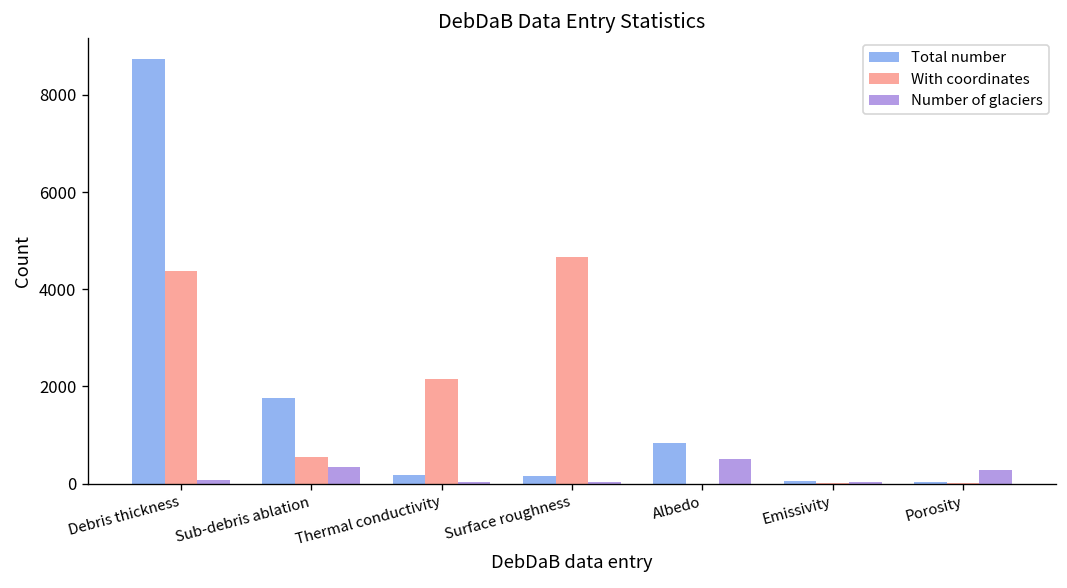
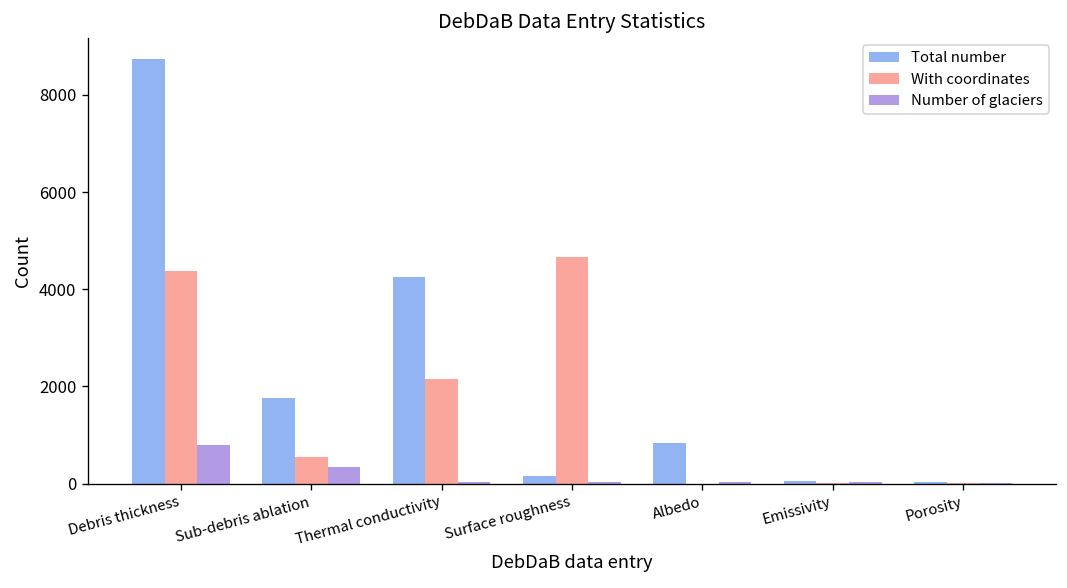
Number of glaciers, Debris thickness: 100 -> 800
Total number, Thermal conductivity: 200 -> 4200
Number of glaciers, Albedo: 500 -> 0
Number of glaciers, Porosity: 300 -> 0
